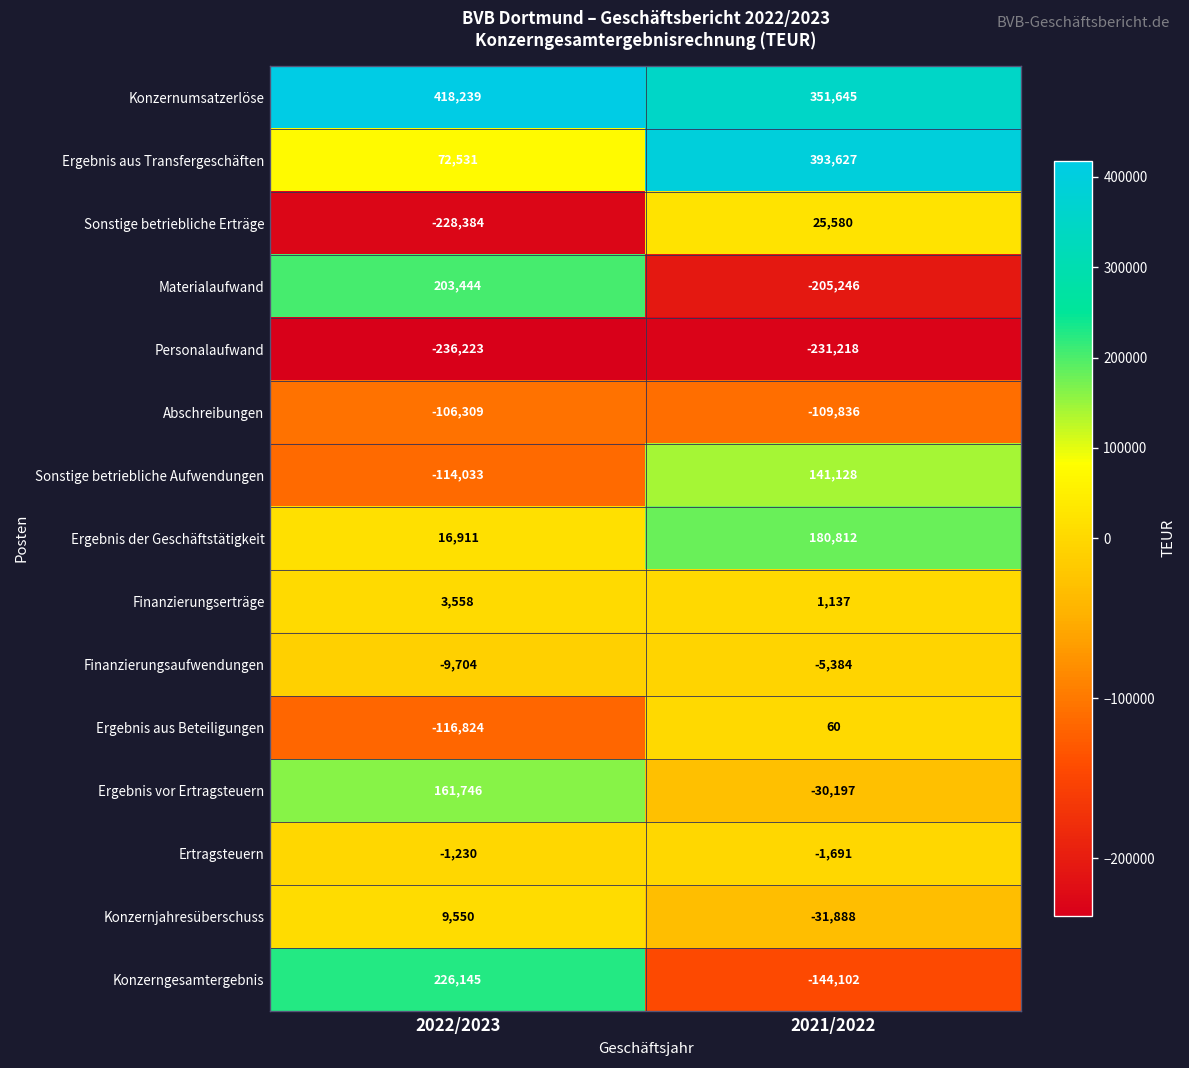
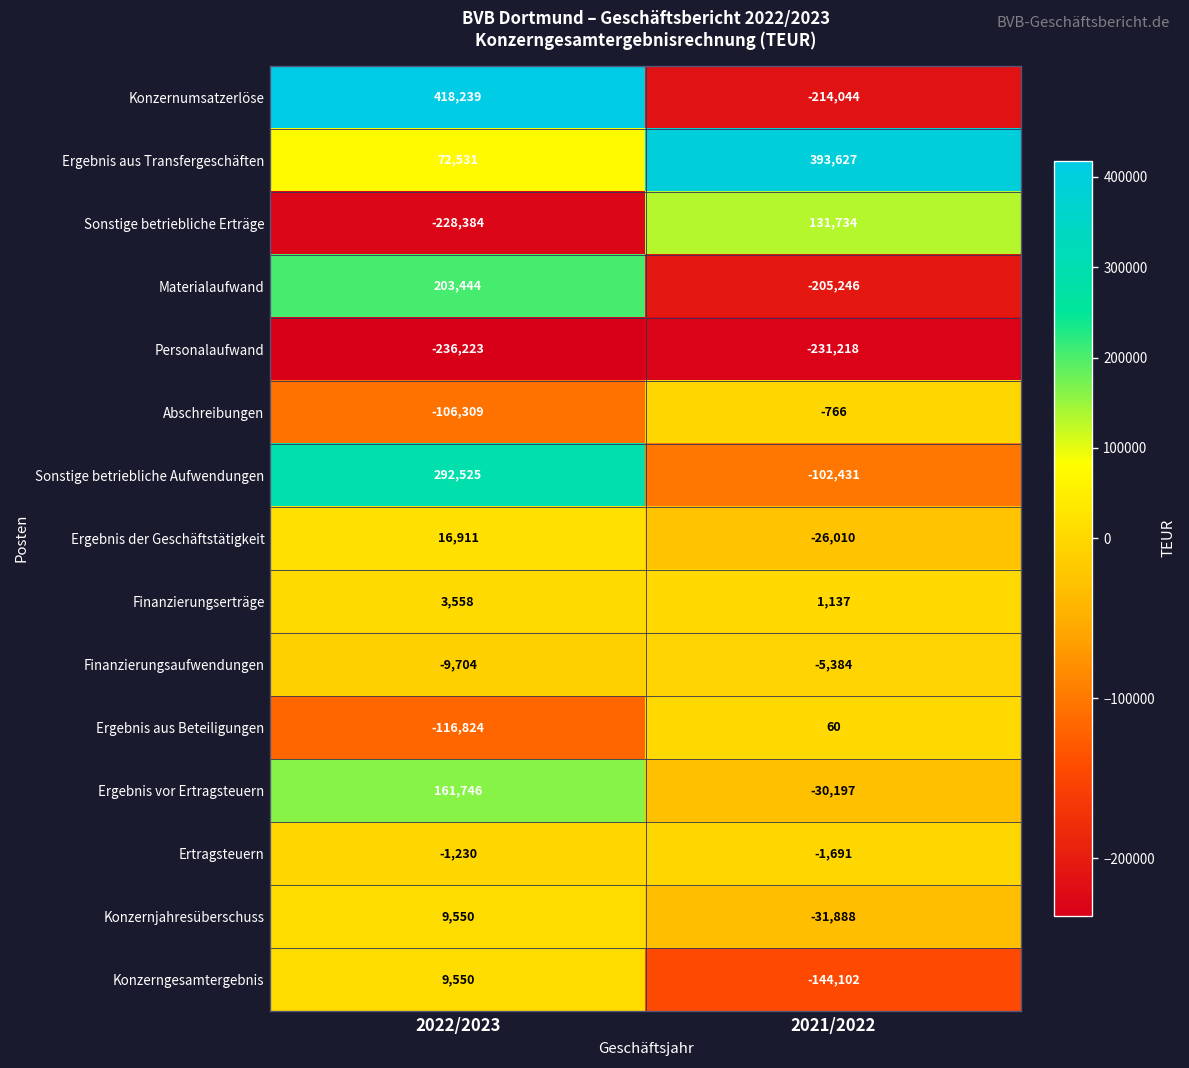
Konzernumsatzerlöse, 2021/2022: 351,645 -> -214,044
Sonstige betriebliche Erträge, 2021/2022: 25,580 -> 131,734
Abschreibungen, 2021/2022: -109,836 -> -766
Sonstige betriebliche Aufwendungen, 2022/2023: -114,033 -> 292,525
Sonstige betriebliche Aufwendungen, 2021/2022: 141,128 -> -102,431
Ergebnis der Geschäftstätigkeit, 2021/2022: 180,812 -> -26,010
Konzerngesamtergebnis, 2022/2023: 226,145 -> 9,550
